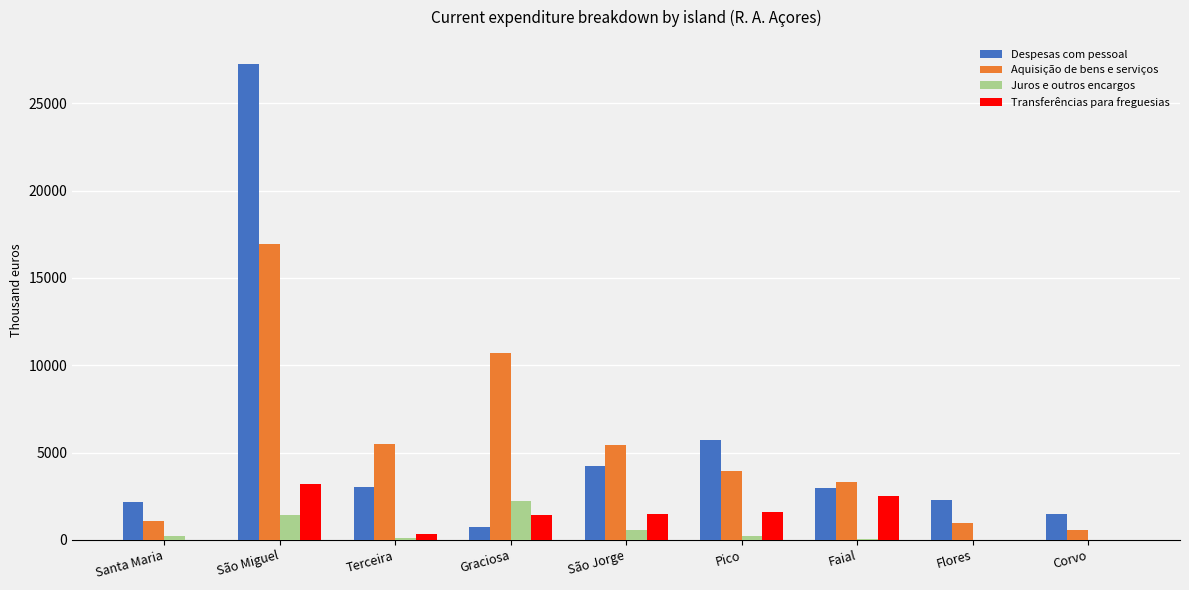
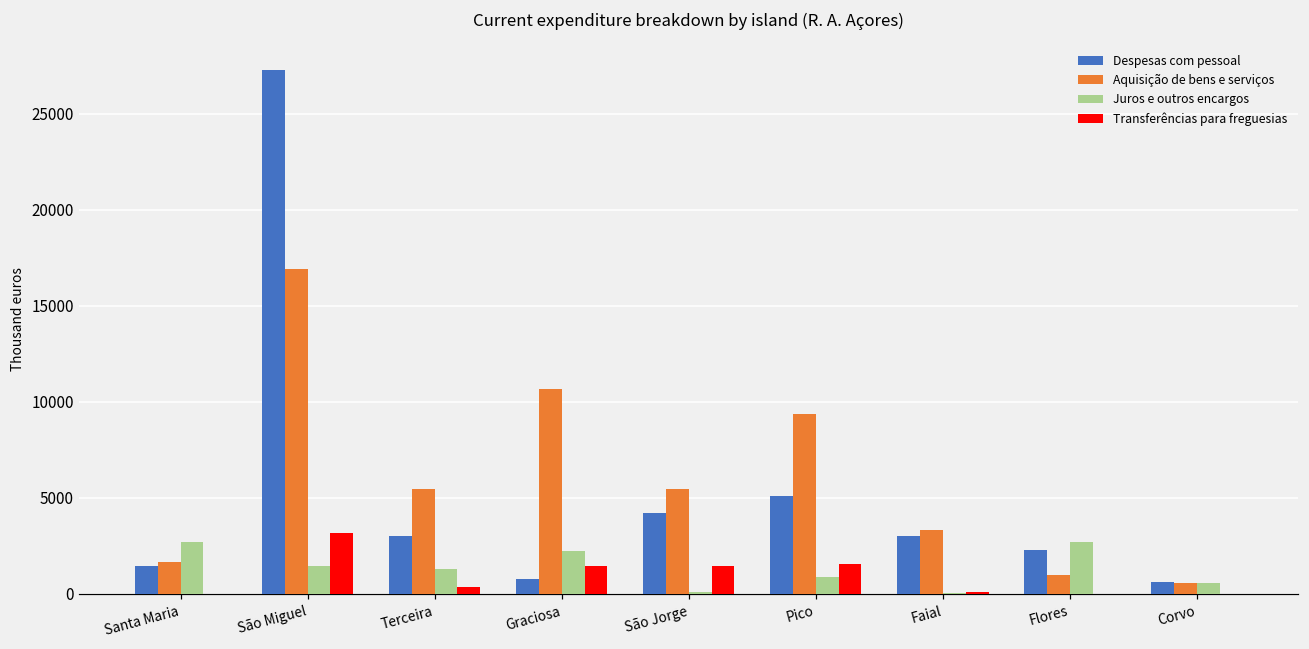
Despesas com pessoal, Santa Maria: 2200 -> 1500
Aquisição de bens e serviços, Santa Maria: 1100 -> 1600
Juros e outros encargos, Santa Maria: 200 -> 2700
Juros e outros encargos, Terceira: 100 -> 1300
Juros e outros encargos, São Jorge: 600 -> 100
Despesas com pessoal, Pico: 5700 -> 5100
Aquisição de bens e serviços, Pico: 3900 -> 9400
Juros e outros encargos, Pico: 200 -> 900
Transferências para freguesias, Faial: 2500 -> 100
Juros e outros encargos, Flores: 0 -> 2700
Despesas com pessoal, Corvo: 1500 -> 600
Juros e outros encargos, Corvo: 0 -> 500
